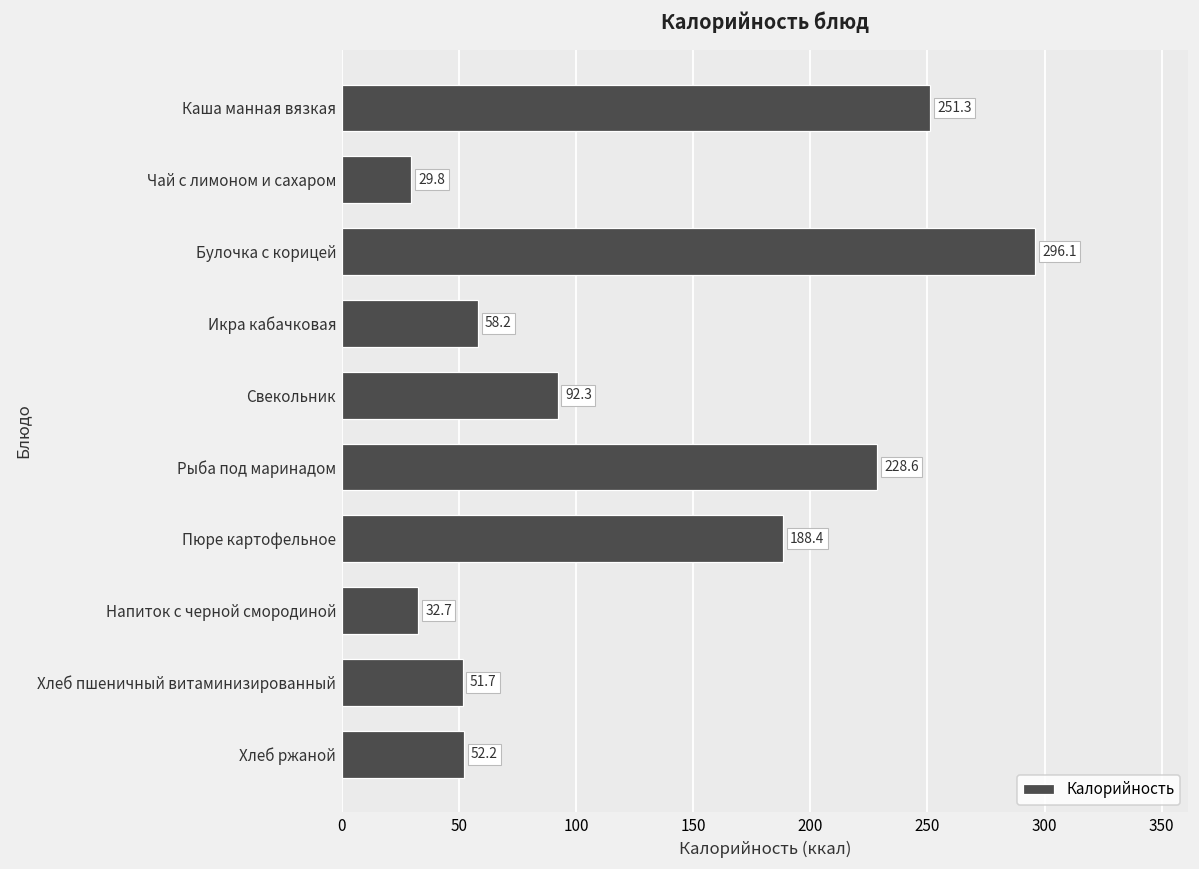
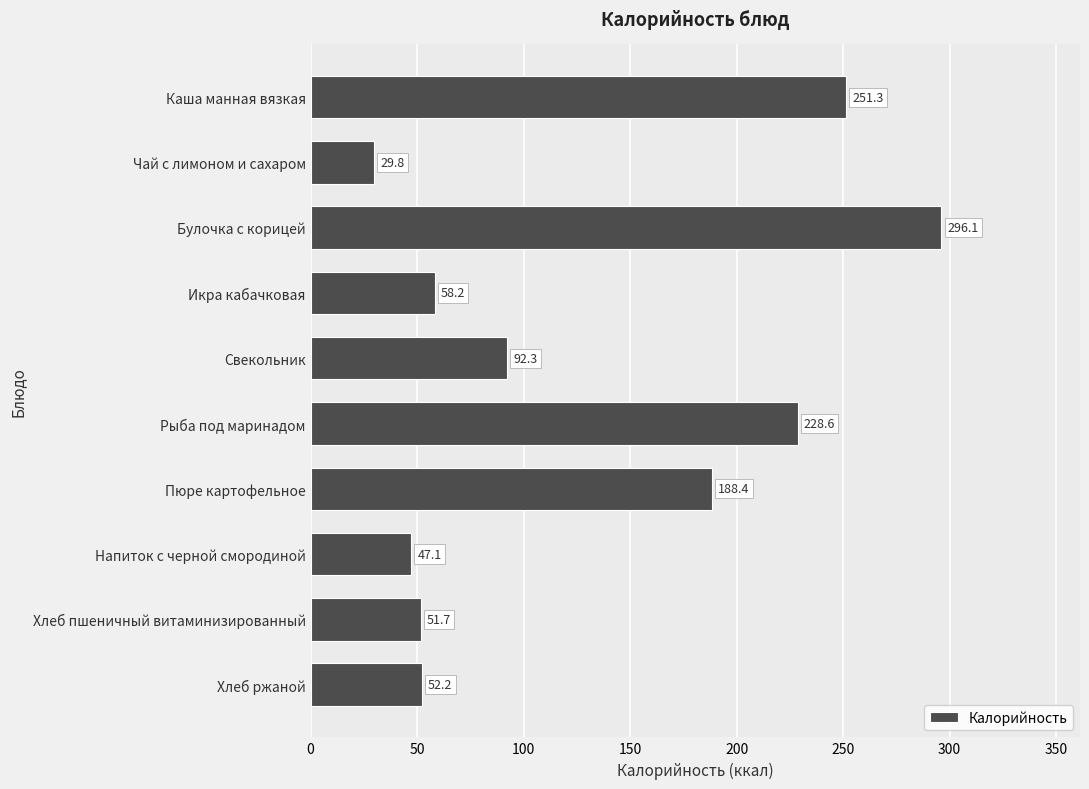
Напиток с черной смородиной: 32.7 -> 47.1
